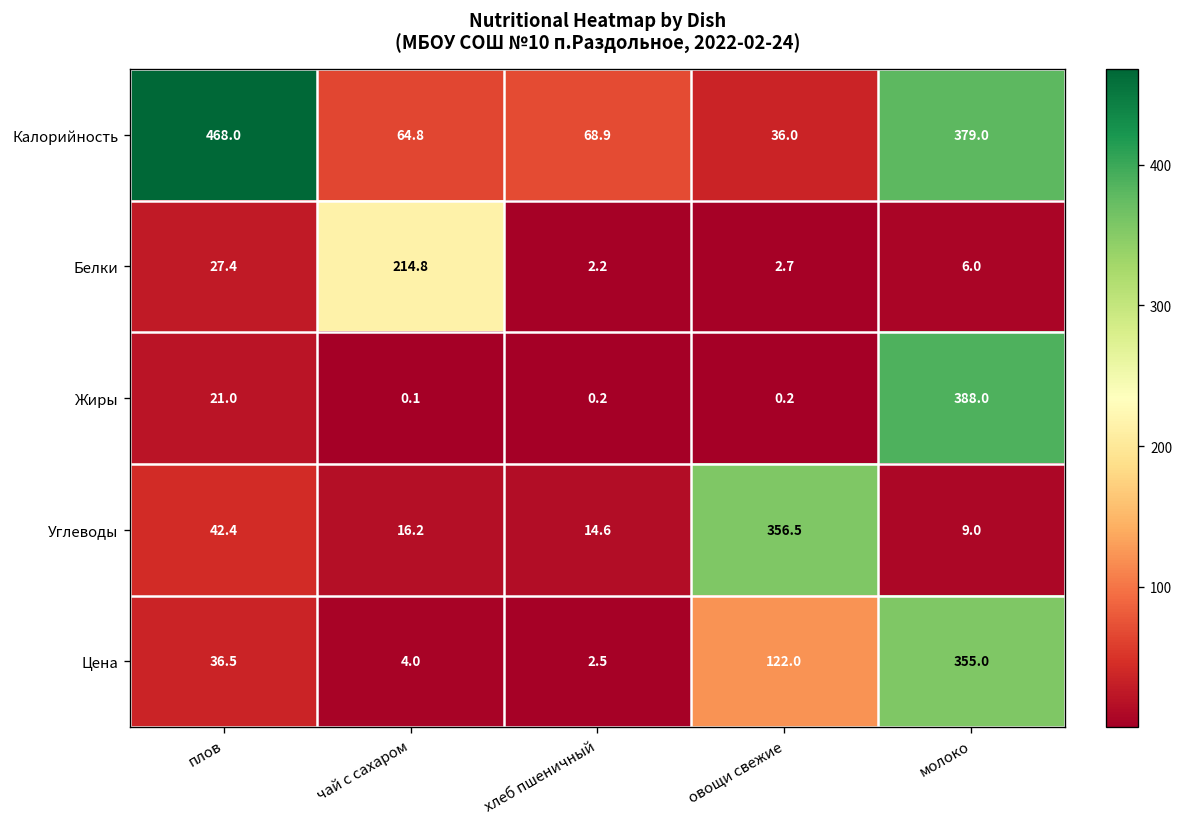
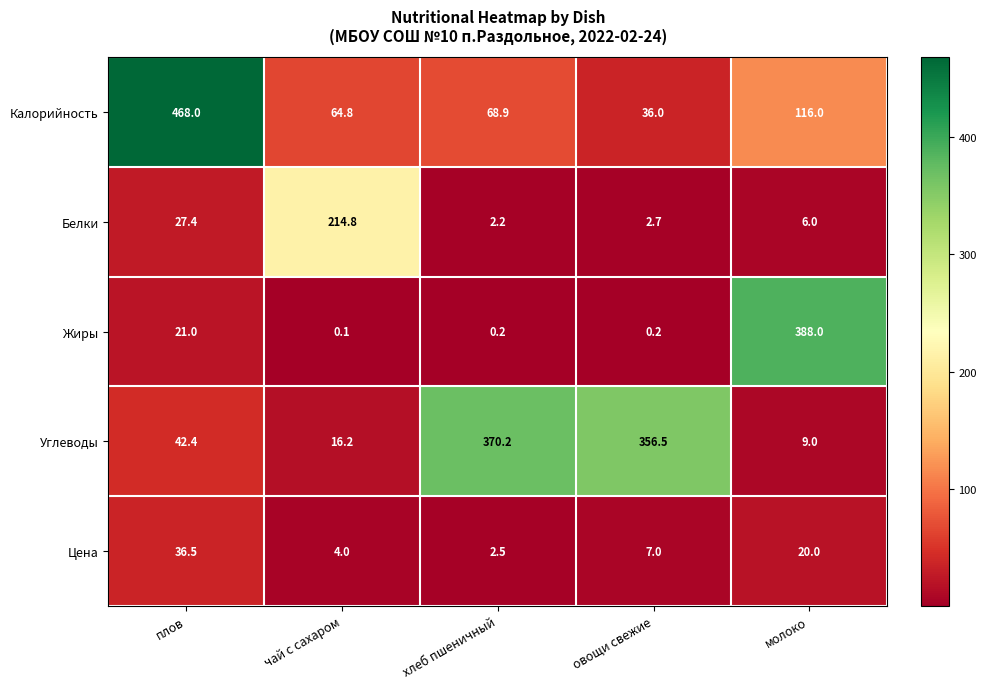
Калорийность, молоко: 379.0 -> 116.0
Углеводы, хлеб пшеничный: 14.6 -> 370.2
Цена, овощи свежие: 122.0 -> 7.0
Цена, молоко: 355.0 -> 20.0
